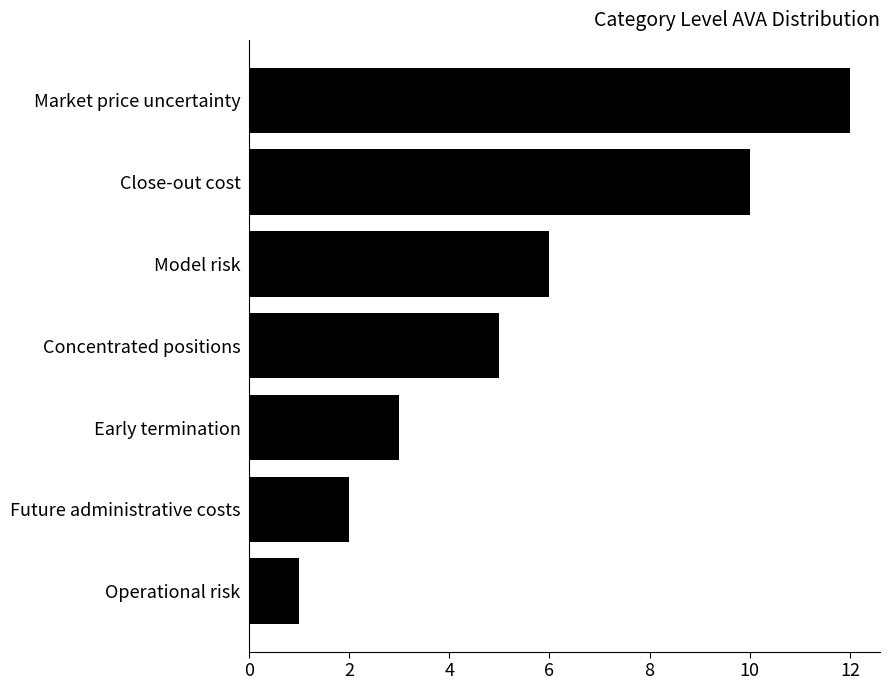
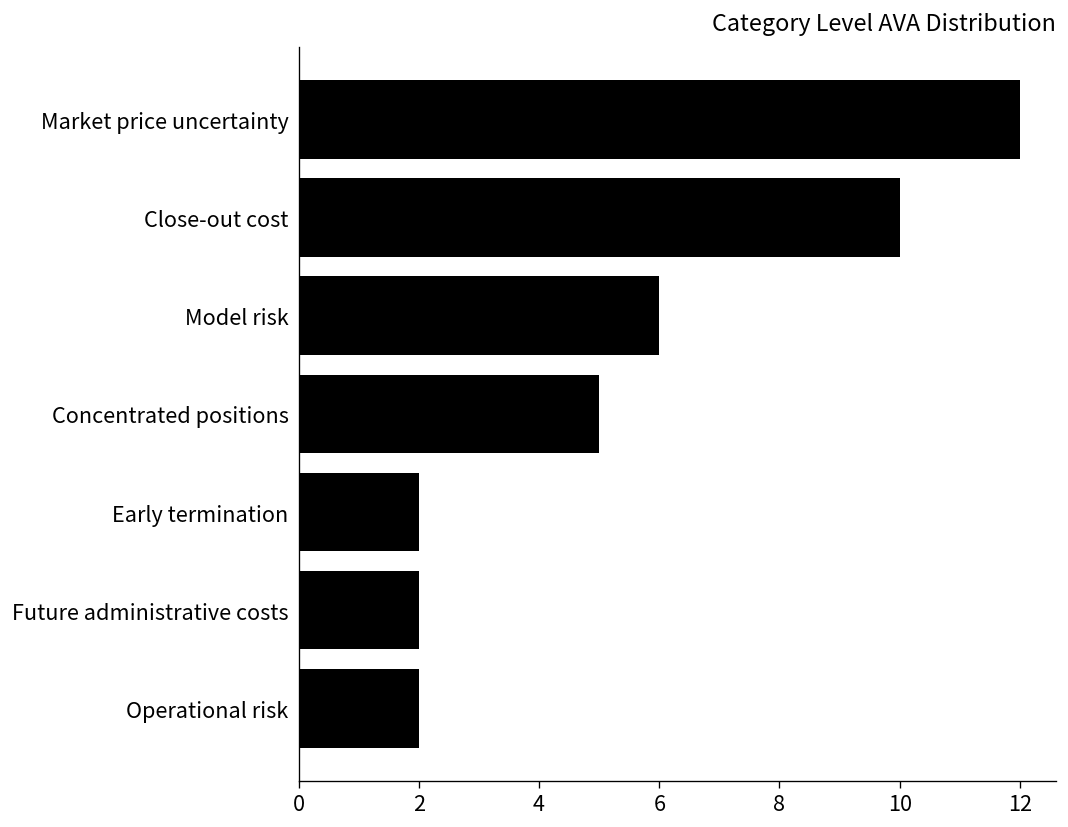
Early termination: 3 -> 2
Operational risk: 1 -> 2
